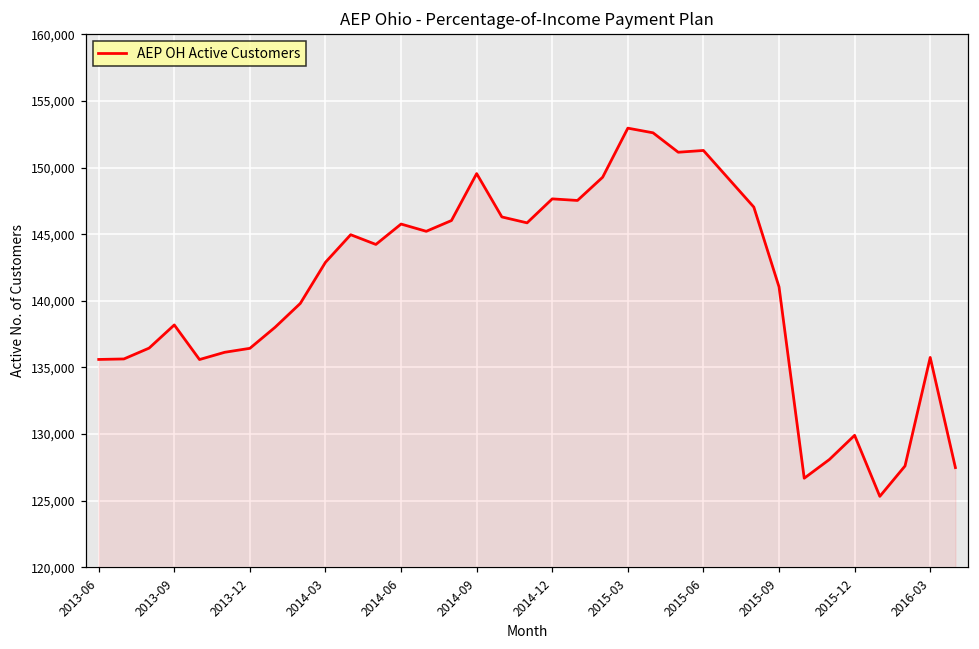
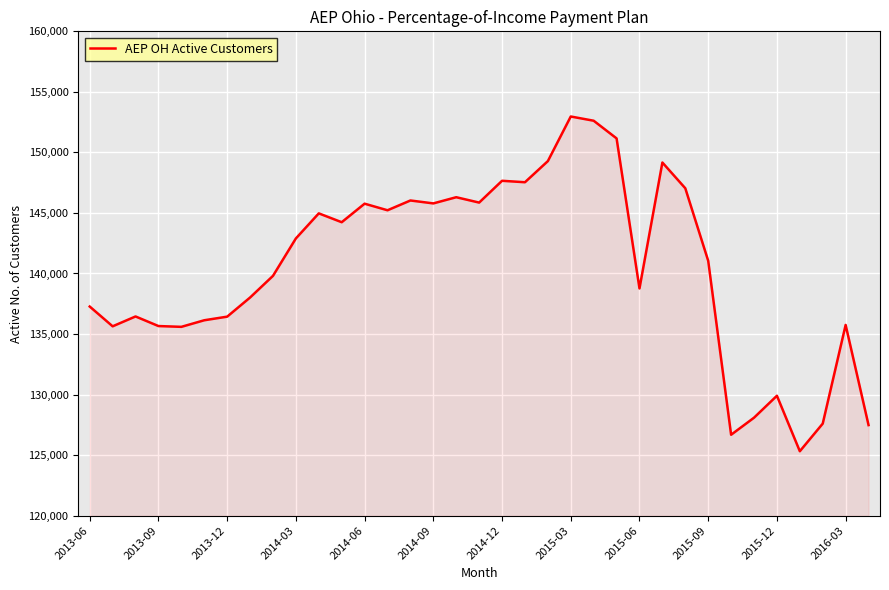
2013-06: 135,600 -> 137,300
2013-09: 138,200 -> 135,700
2014-09: 149,600 -> 145,800
2015-06: 151,300 -> 138,800
